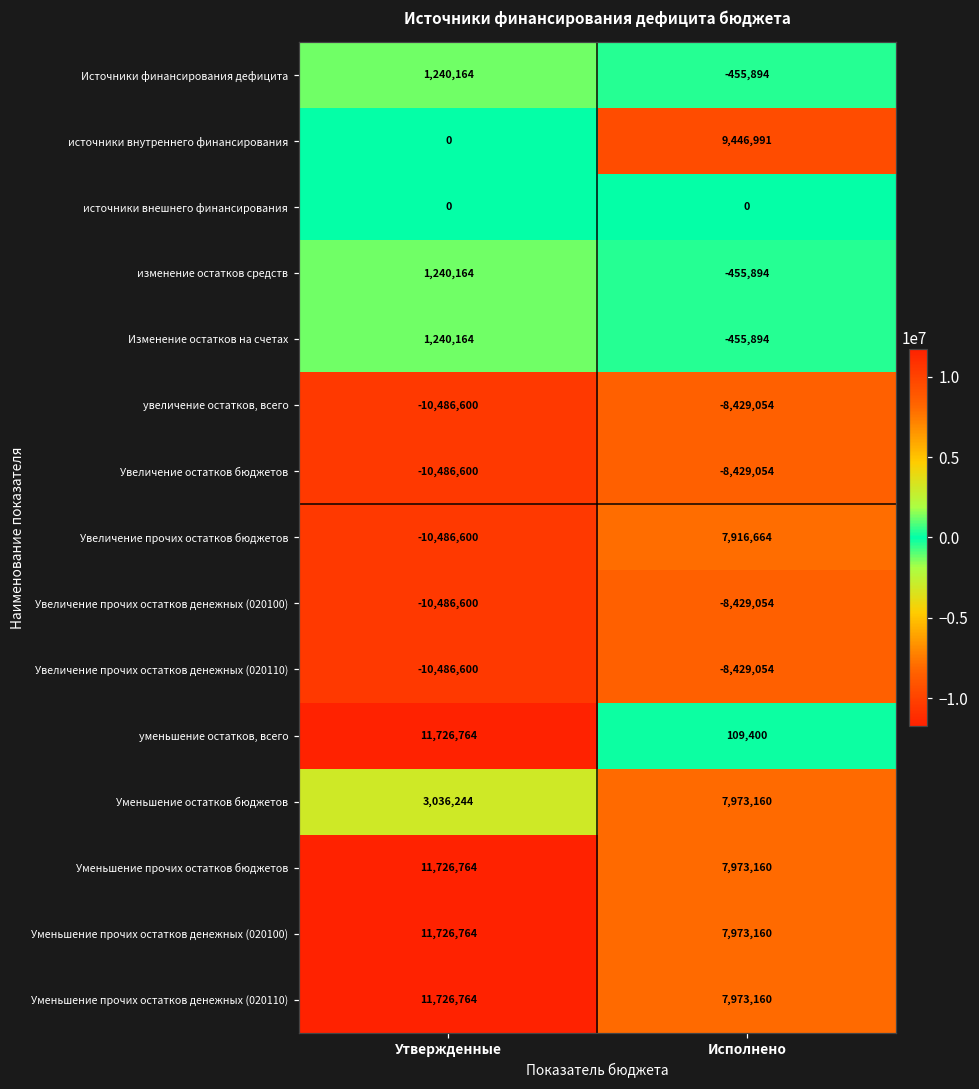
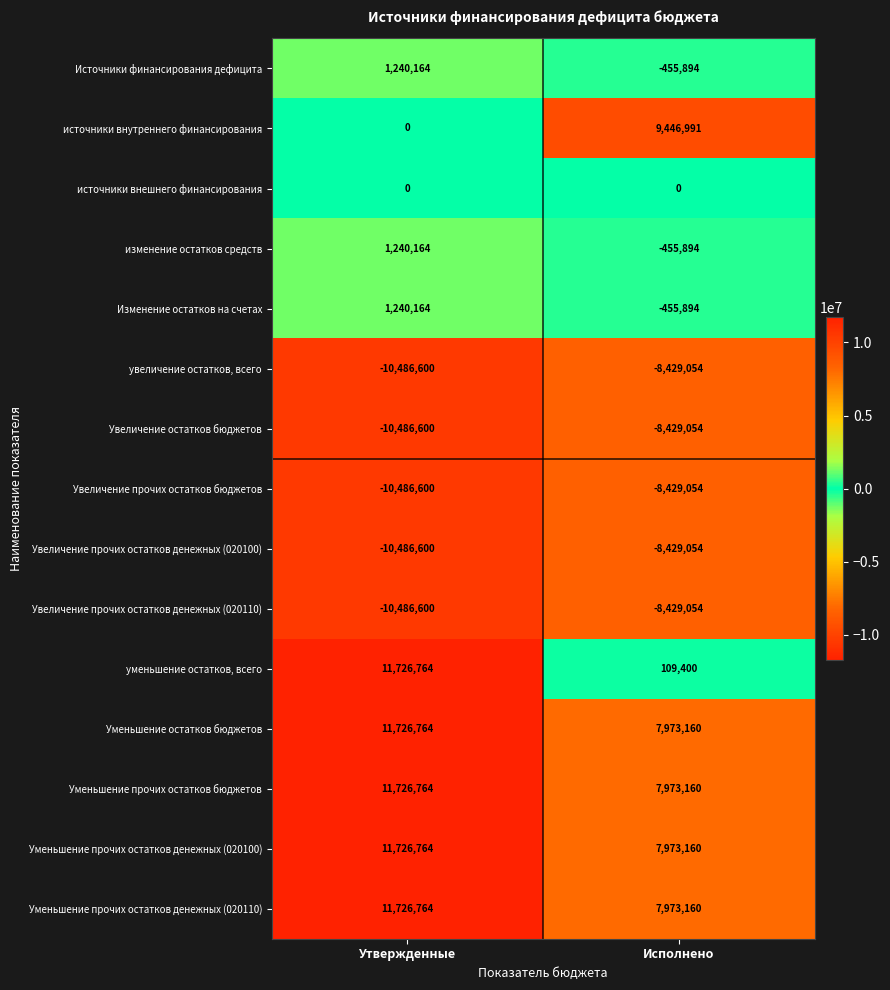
Увеличение прочих остатков бюджетов, Исполнено: 7,916,664 -> -8,429,054
Уменьшение остатков бюджетов, Утвержденные: 3,036,244 -> 11,726,764
